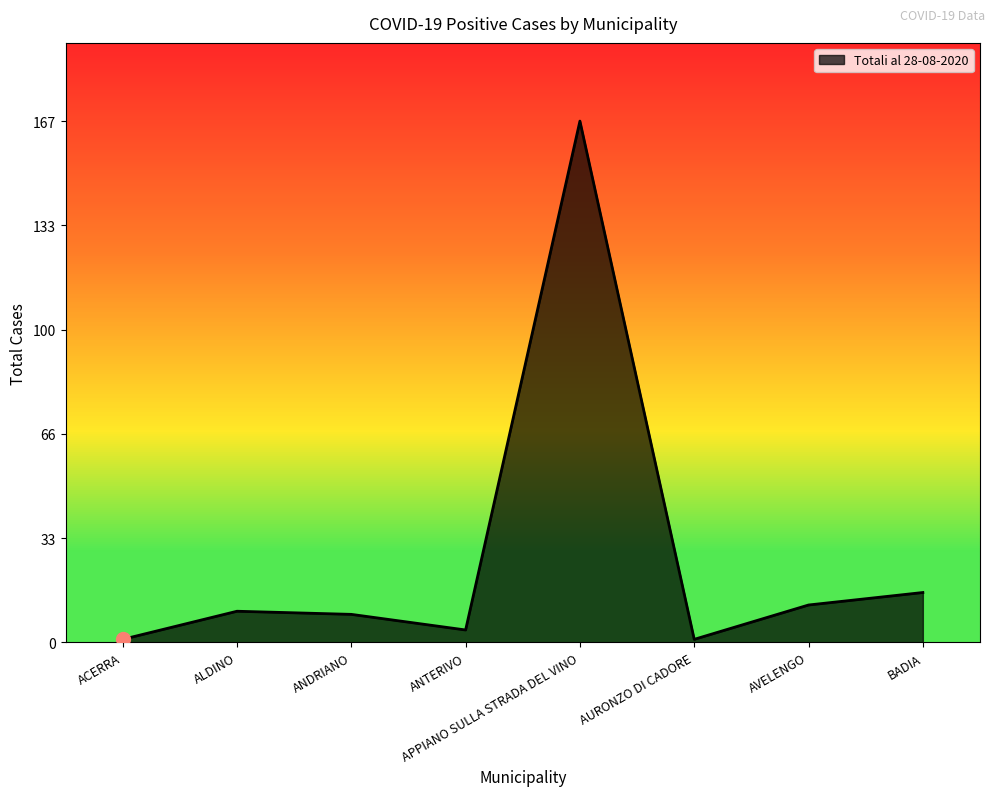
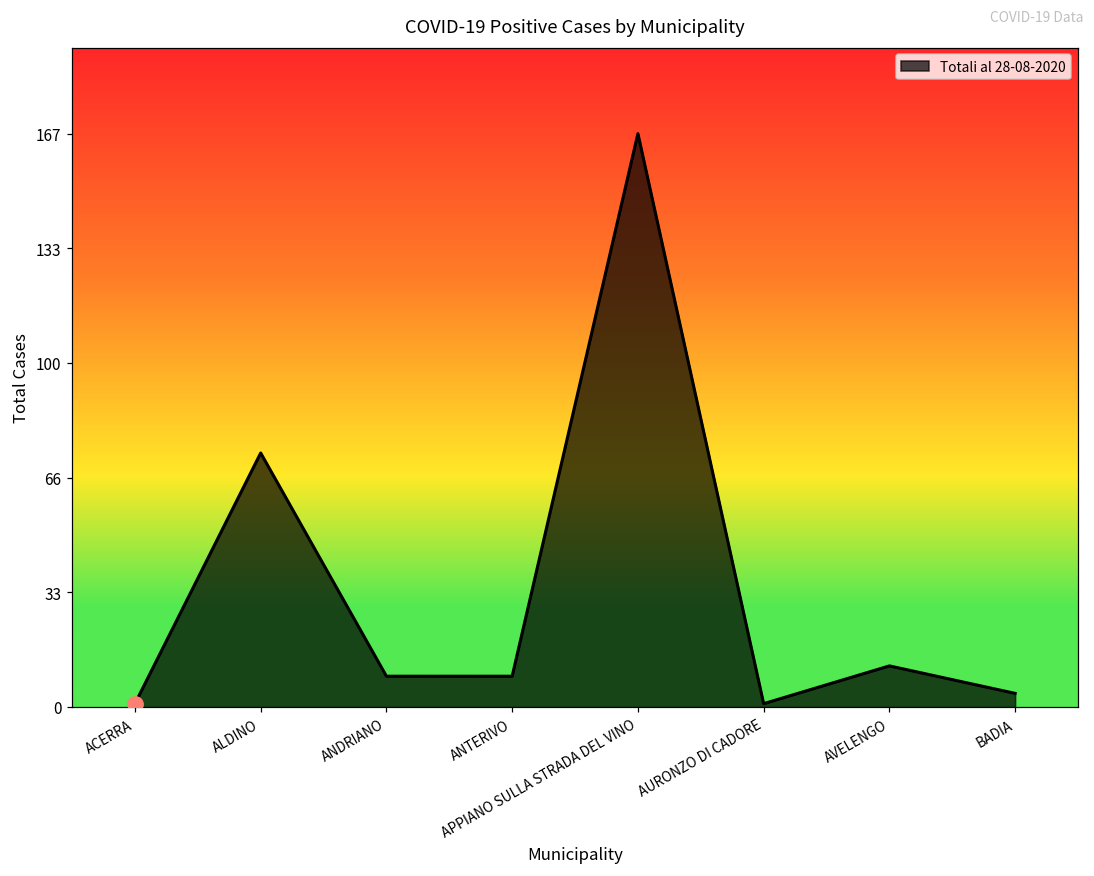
Totali al 28-08-2020, ALDINO: 10 -> 74
Totali al 28-08-2020, ANTERIVO: 4 -> 9
Totali al 28-08-2020, BADIA: 16 -> 4
